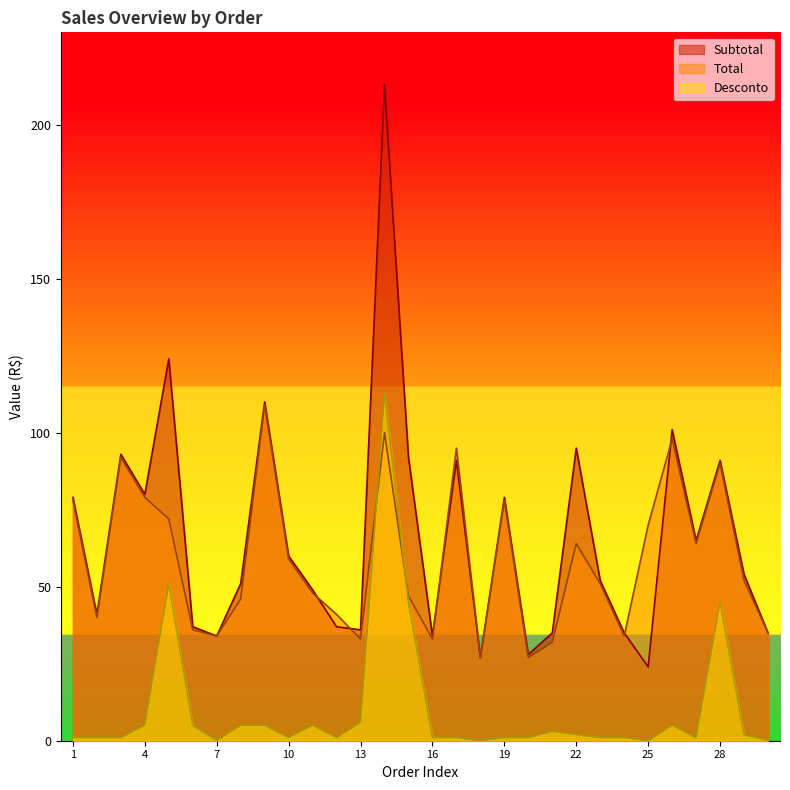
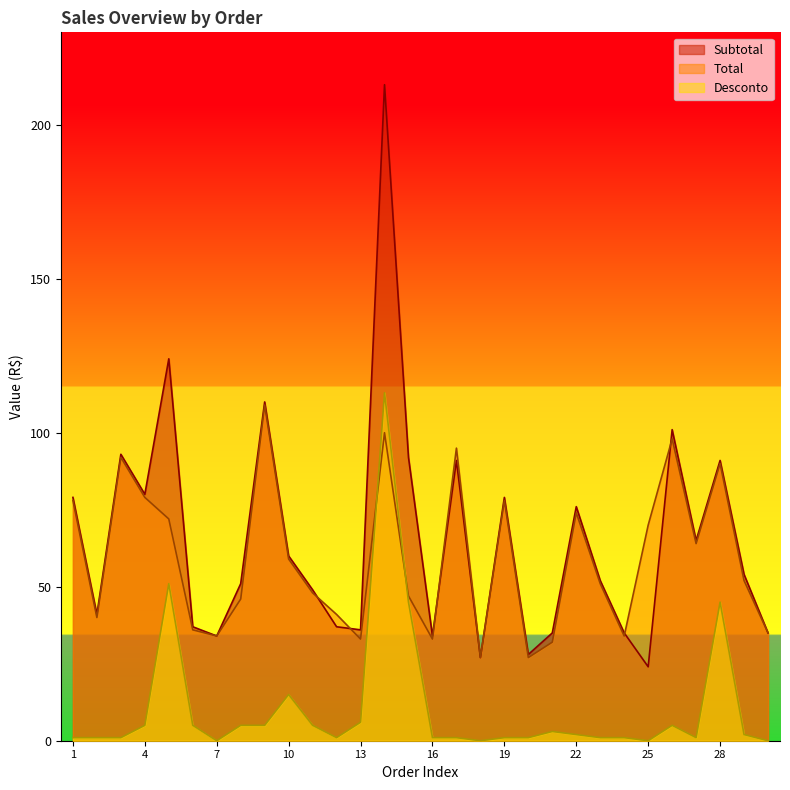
Desconto, 10: 1 -> 15
Subtotal, 22: 95 -> 76
Total, 22: 64 -> 74
